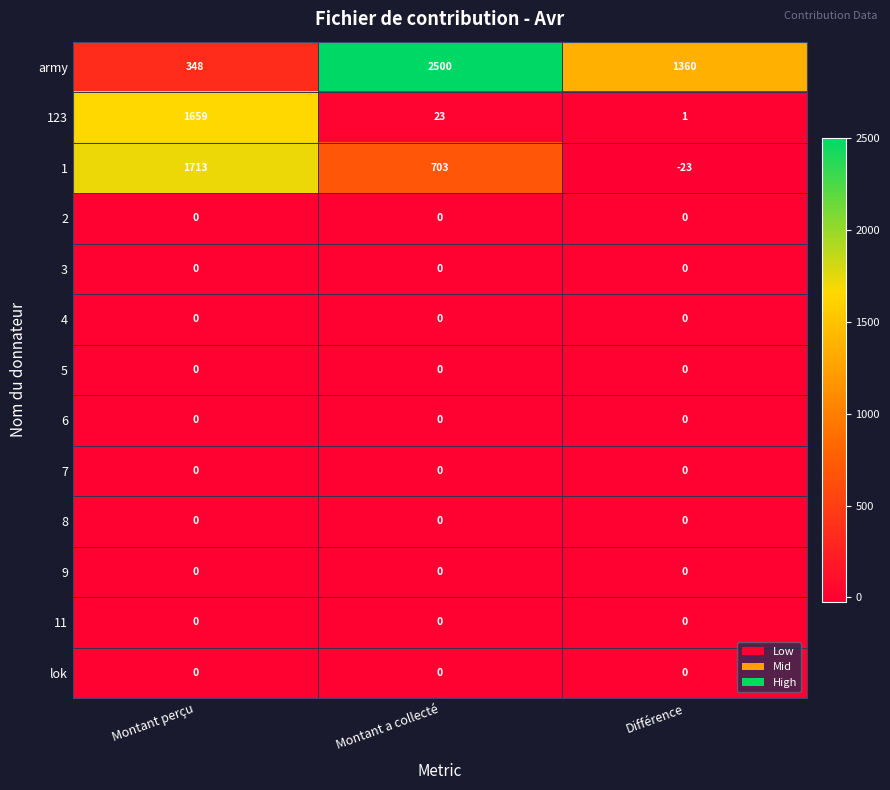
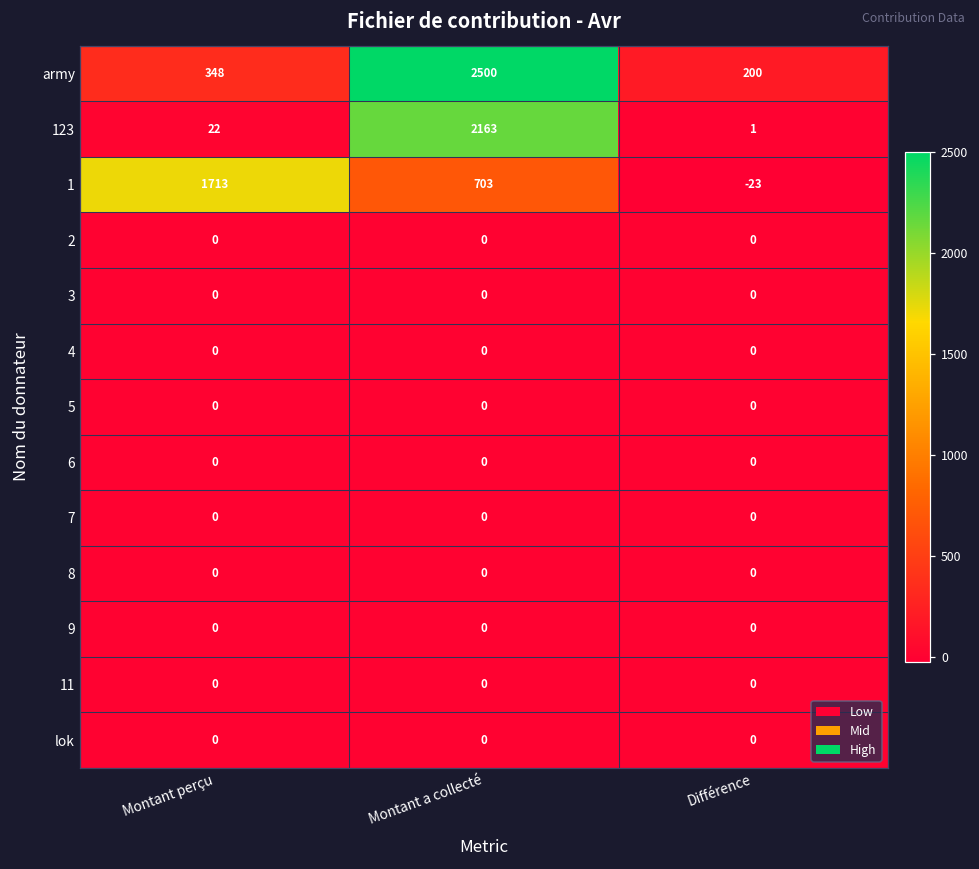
army, Différence: 1360 -> 200
123, Montant perçu: 1659 -> 22
123, Montant a collecté: 23 -> 2163
